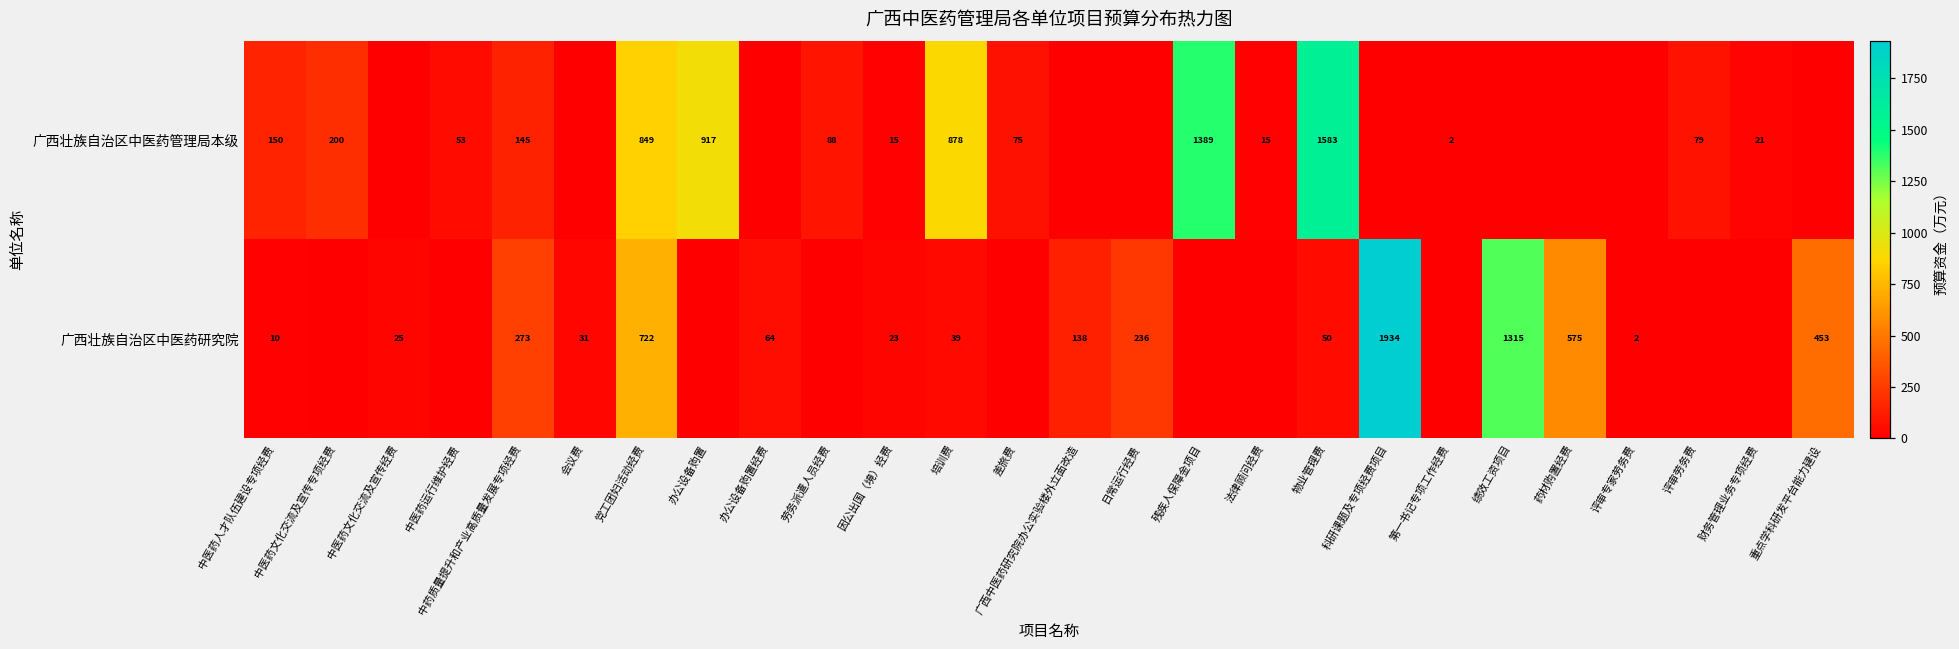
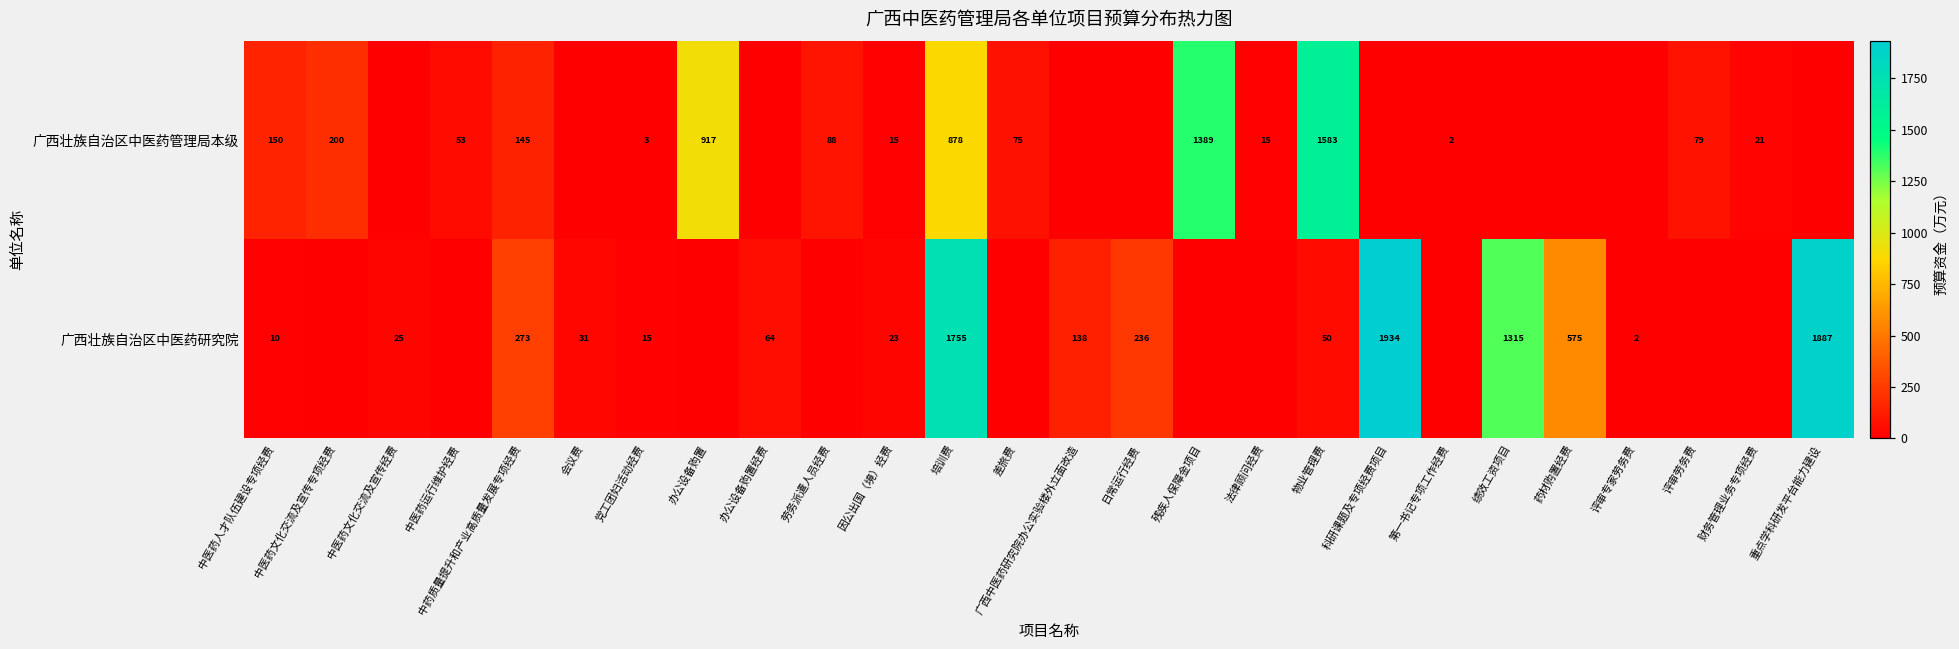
广西壮族自治区中医药管理局本级, 党工团妇活动经费: 849 -> 3
广西壮族自治区中医药研究院, 党工团妇活动经费: 722 -> 15
广西壮族自治区中医药研究院, 培训费: 39 -> 1755
广西壮族自治区中医药研究院, 重点学科研发平台能力建设: 453 -> 1887
